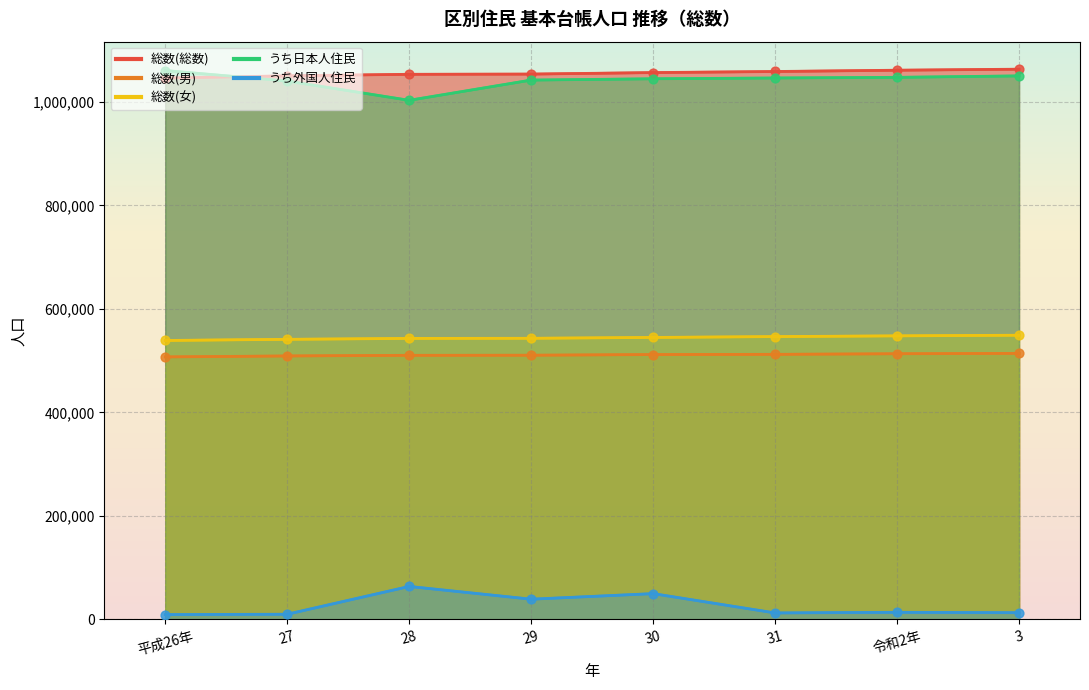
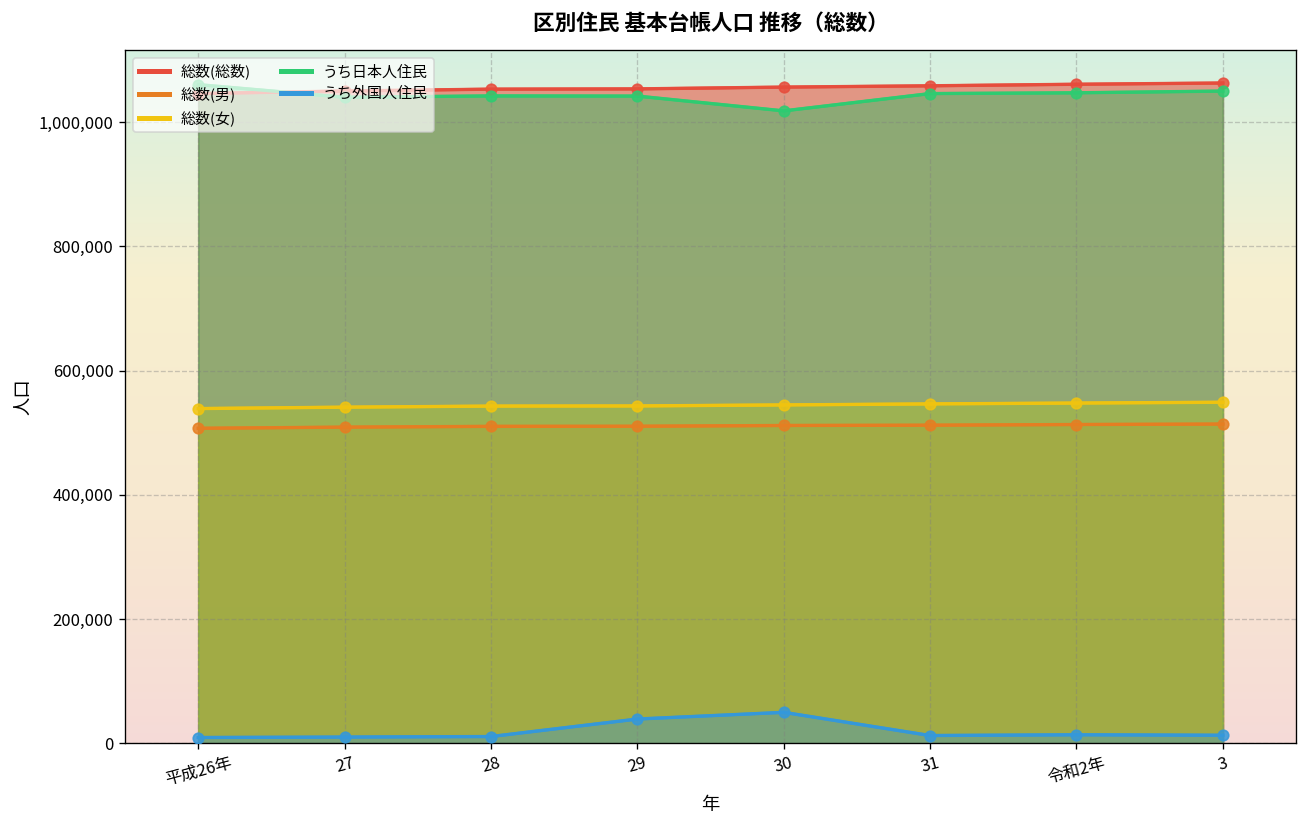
うち日本人住民, 28: 1,000,000 -> 1,040,000
うち外国人住民, 28: 60,000 -> 10,000
うち日本人住民, 30: 1,040,000 -> 1,020,000
